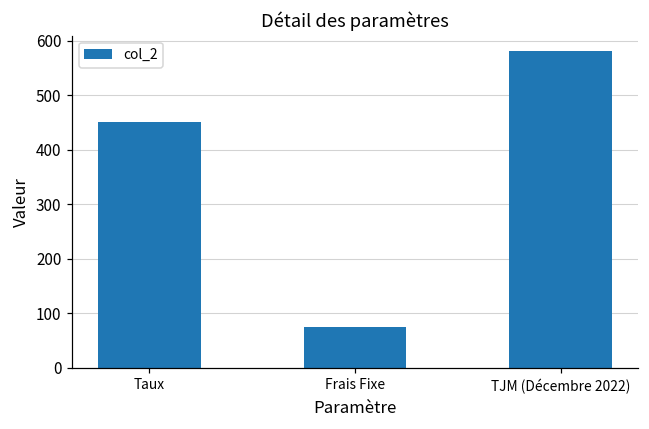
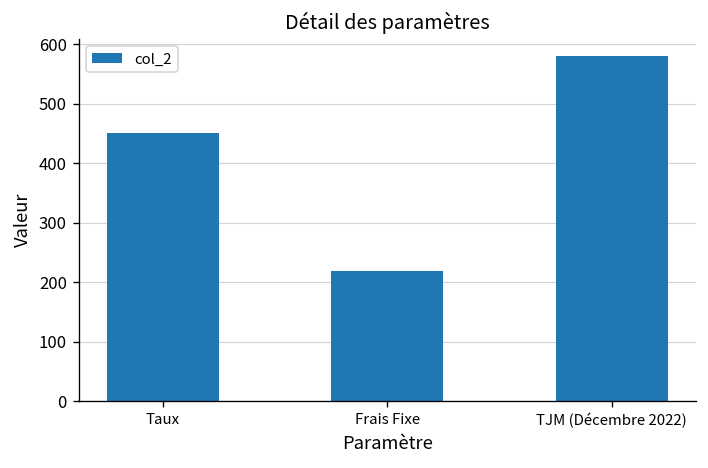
Frais Fixe: 80 -> 220
